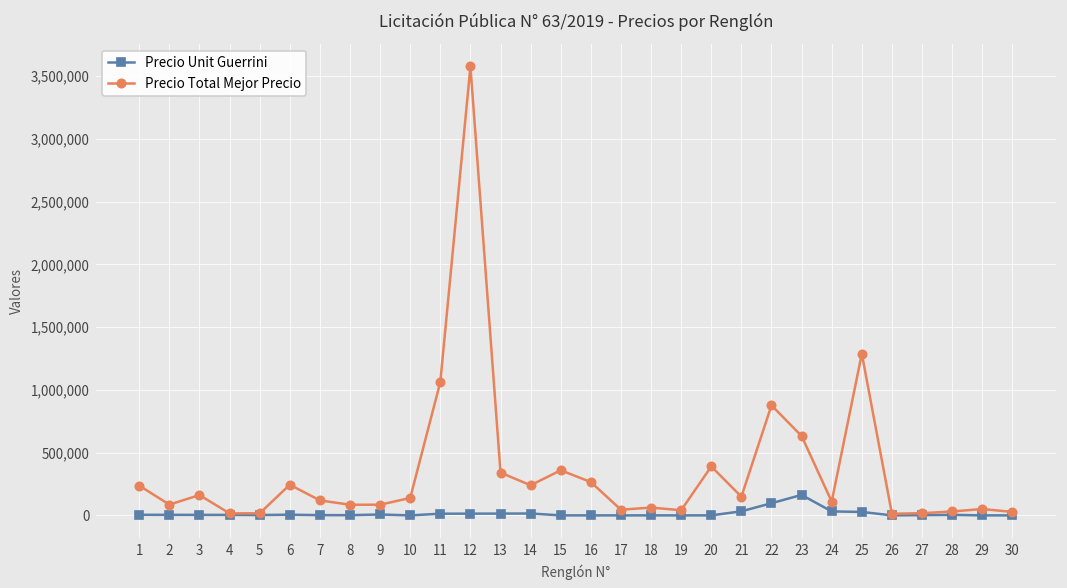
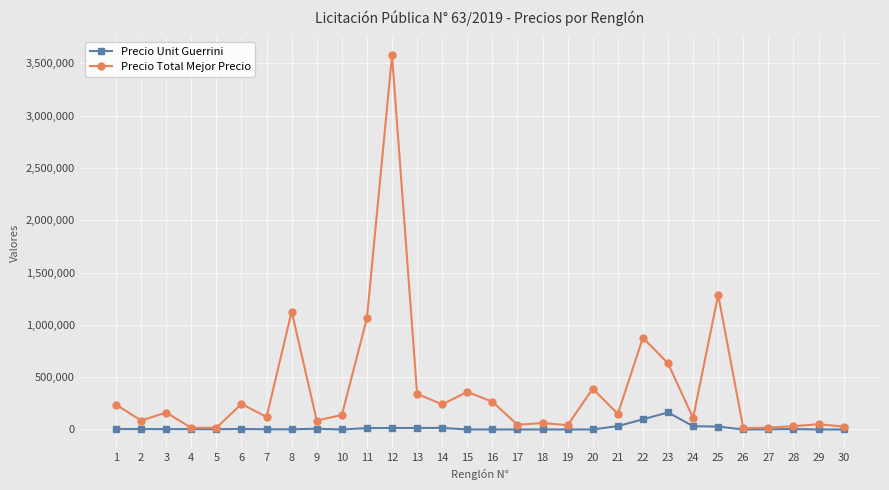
Precio Total Mejor Precio, 8: 80,000 -> 1,130,000
